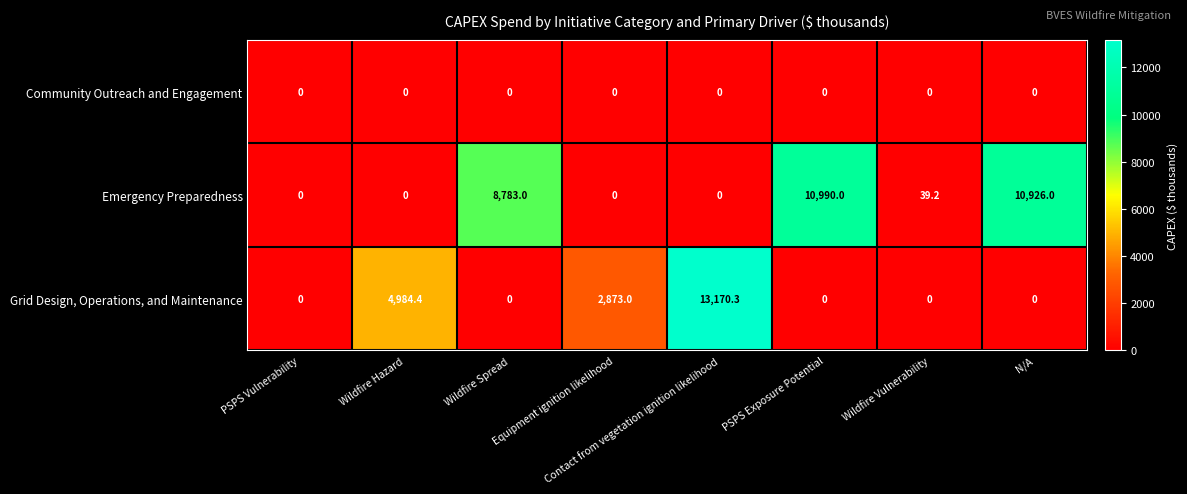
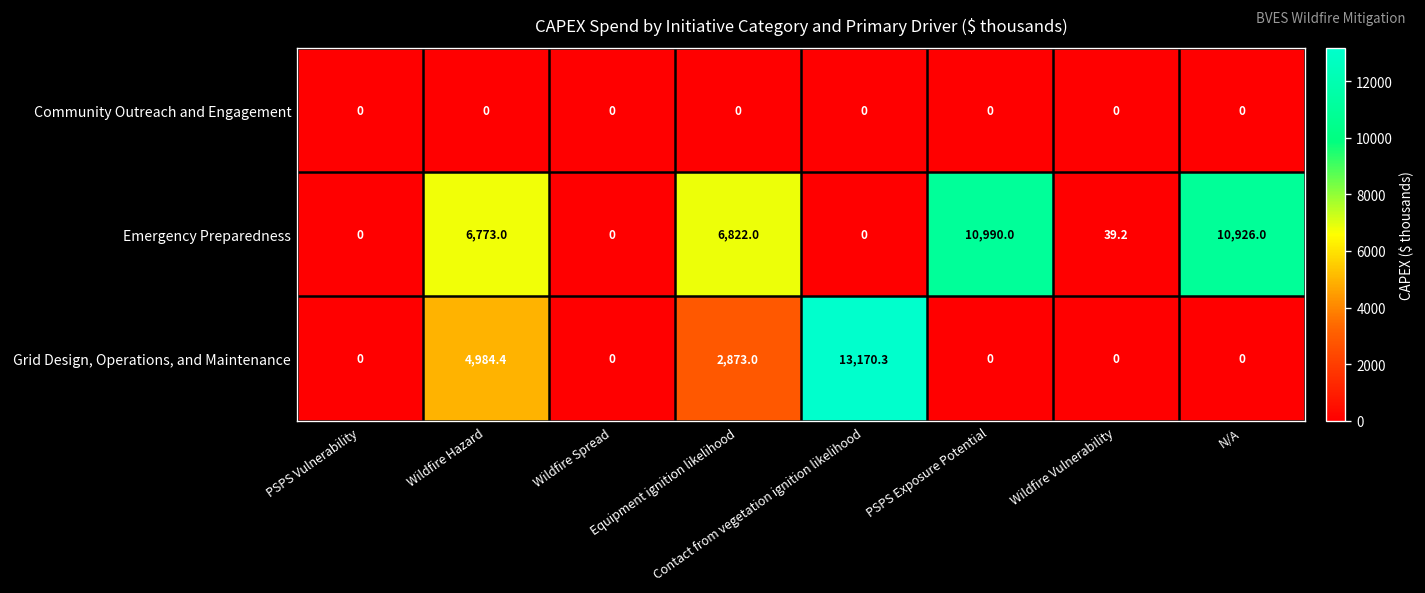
Emergency Preparedness, Wildfire Hazard: 0 -> 6,773.0
Emergency Preparedness, Wildfire Spread: 8,783.0 -> 0
Emergency Preparedness, Equipment ignition likelihood: 0 -> 6,822.0
